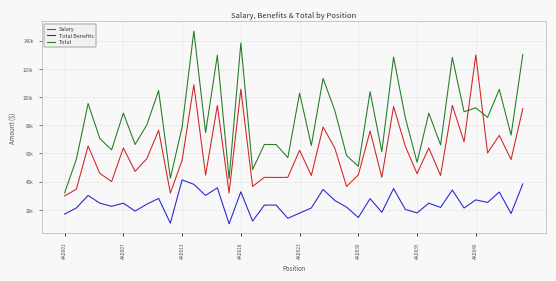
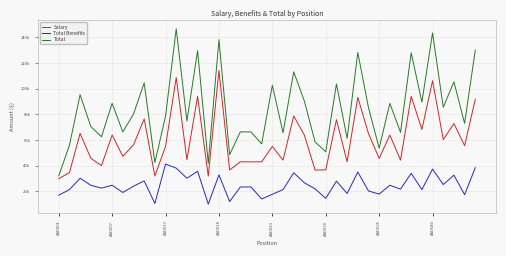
Salary, AAD018: 106000 -> 114000
Salary, AAD023: 62000 -> 55000
Salary, AAD030: 45000 -> 37000
Salary, AAD040: 130000 -> 106000
Total Benefits, AAD040: 27000 -> 37000
Total, AAD040: 92000 -> 144000
